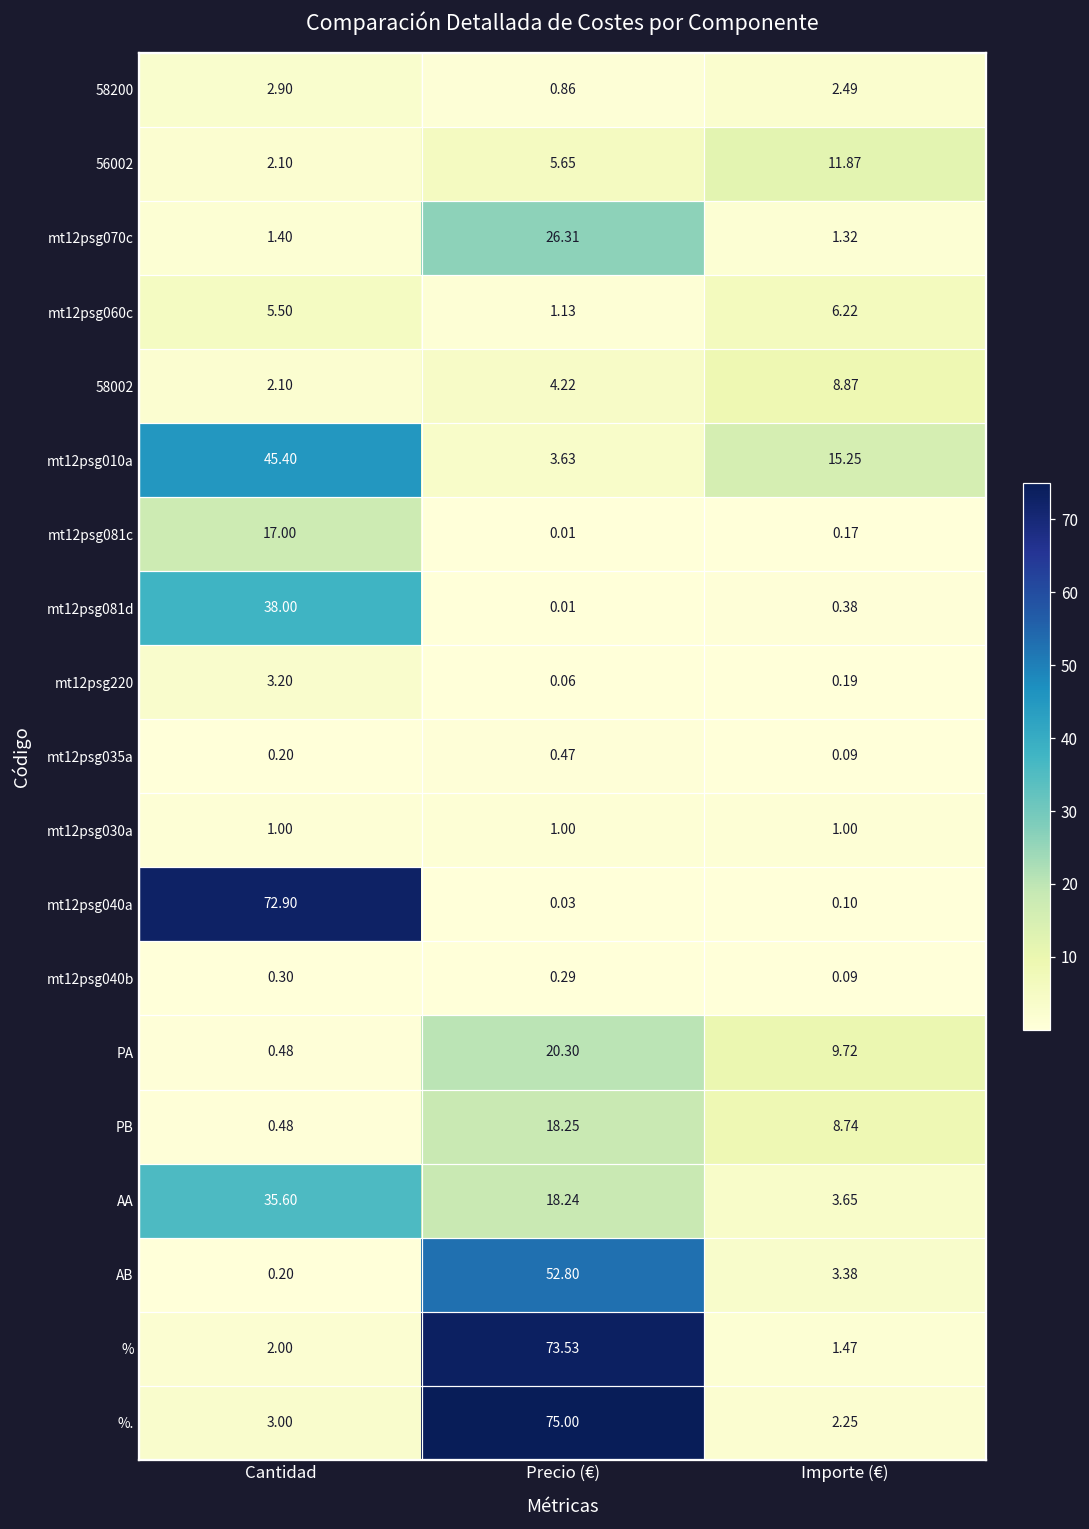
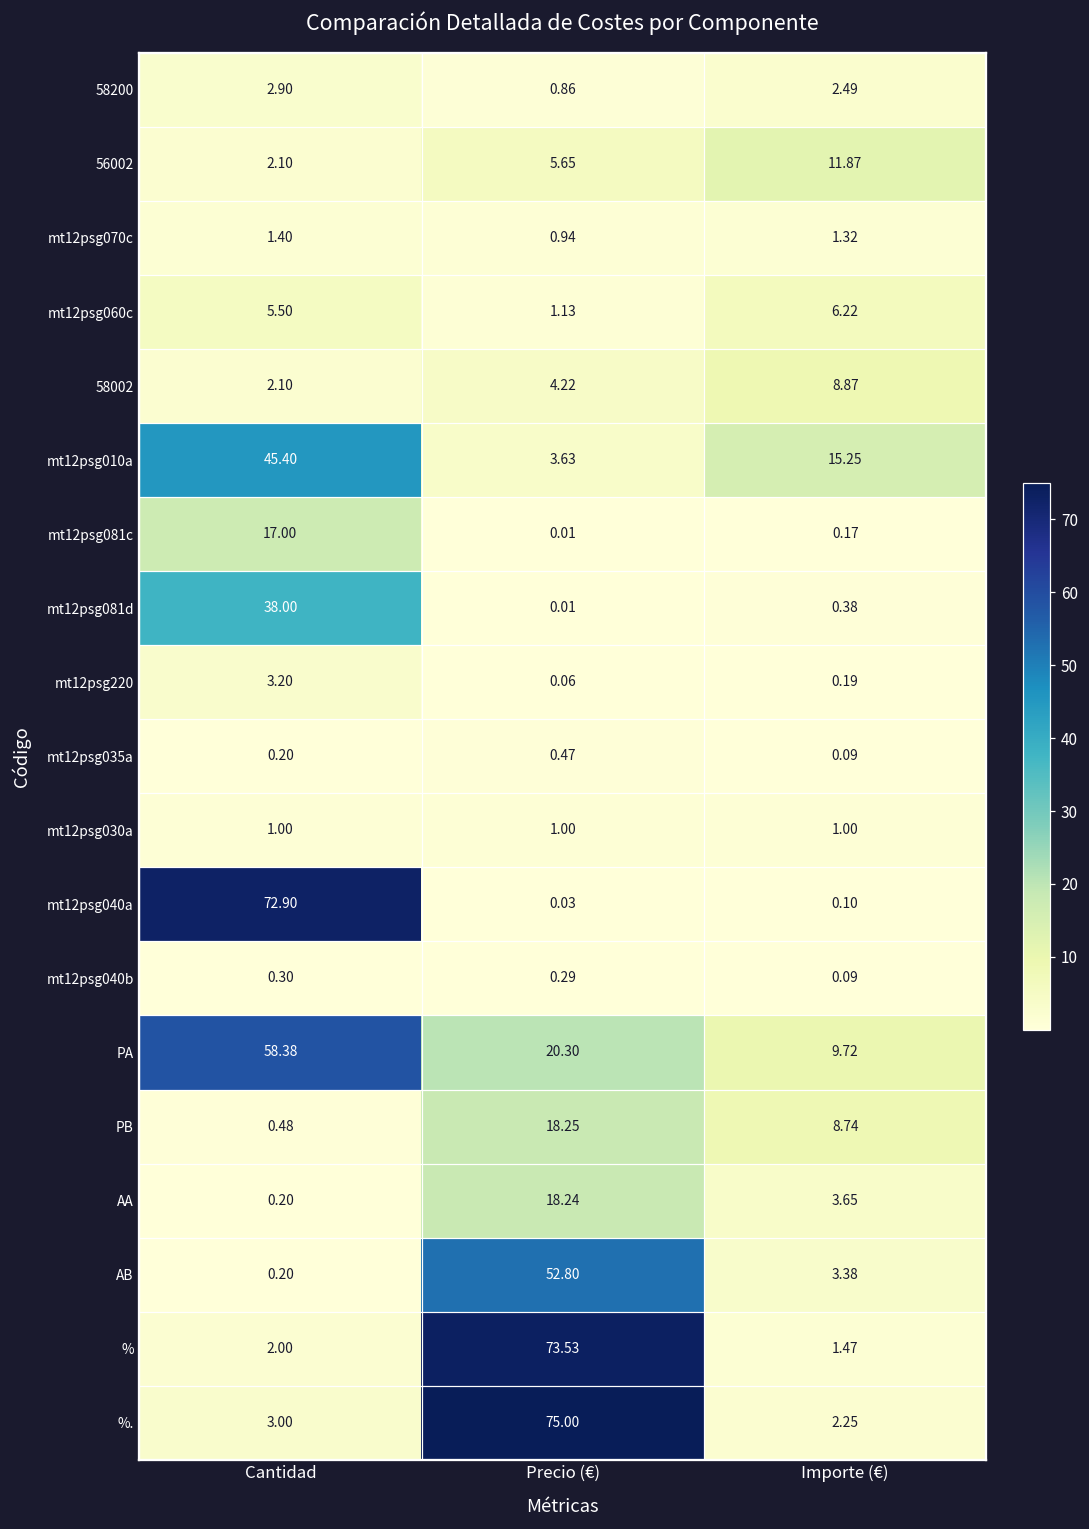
mt12psg070c, Precio (€): 26.31 -> 0.94
PA, Cantidad: 0.48 -> 58.38
AA, Cantidad: 35.60 -> 0.20
